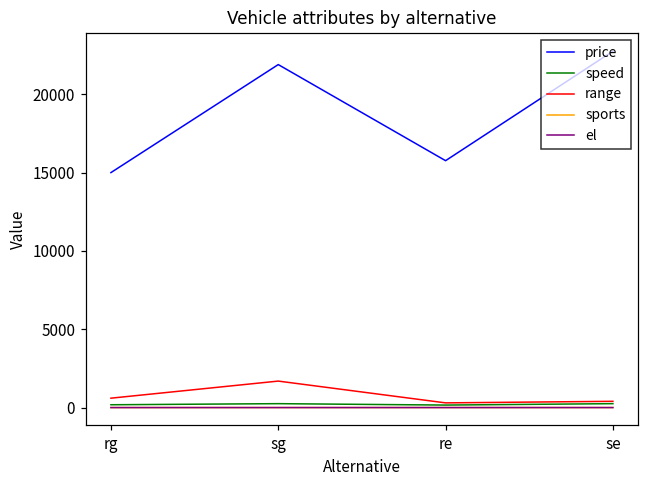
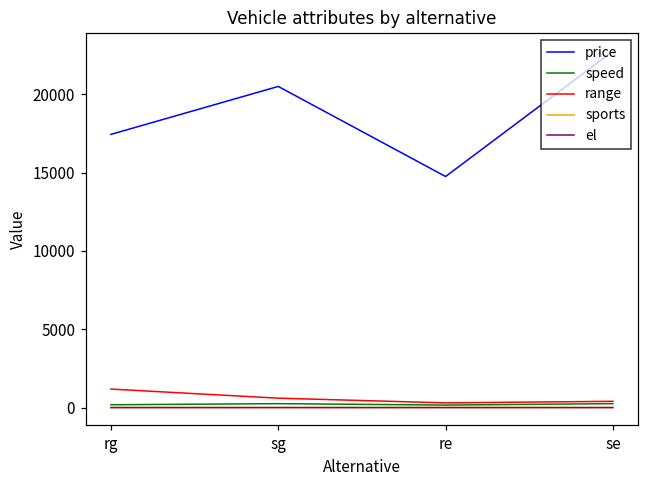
price, rg: 15000 -> 17400
range, rg: 600 -> 1200
price, sg: 21900 -> 20500
range, sg: 1700 -> 600
price, re: 15800 -> 14800
